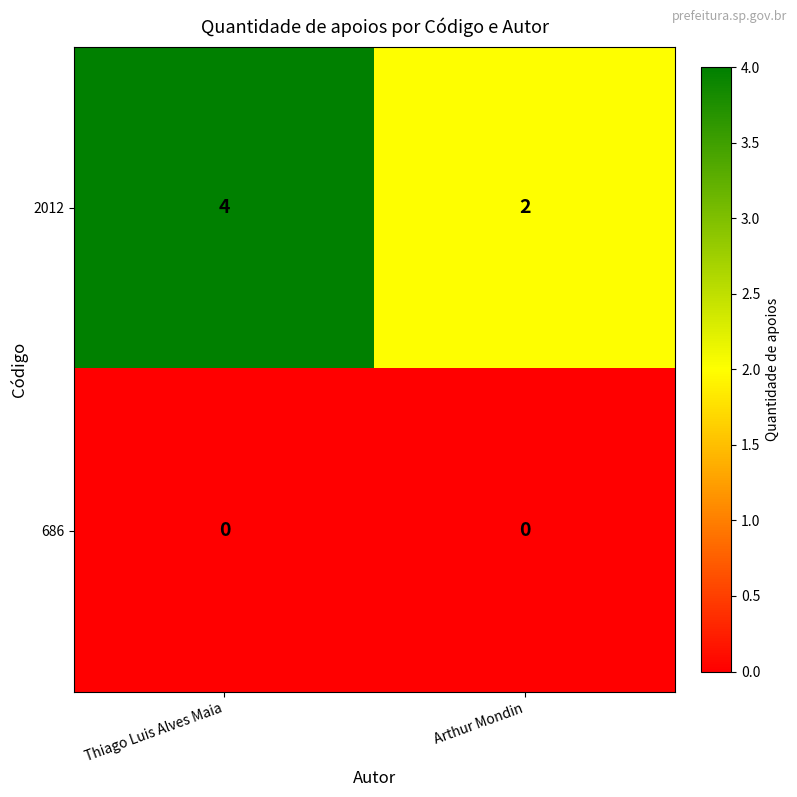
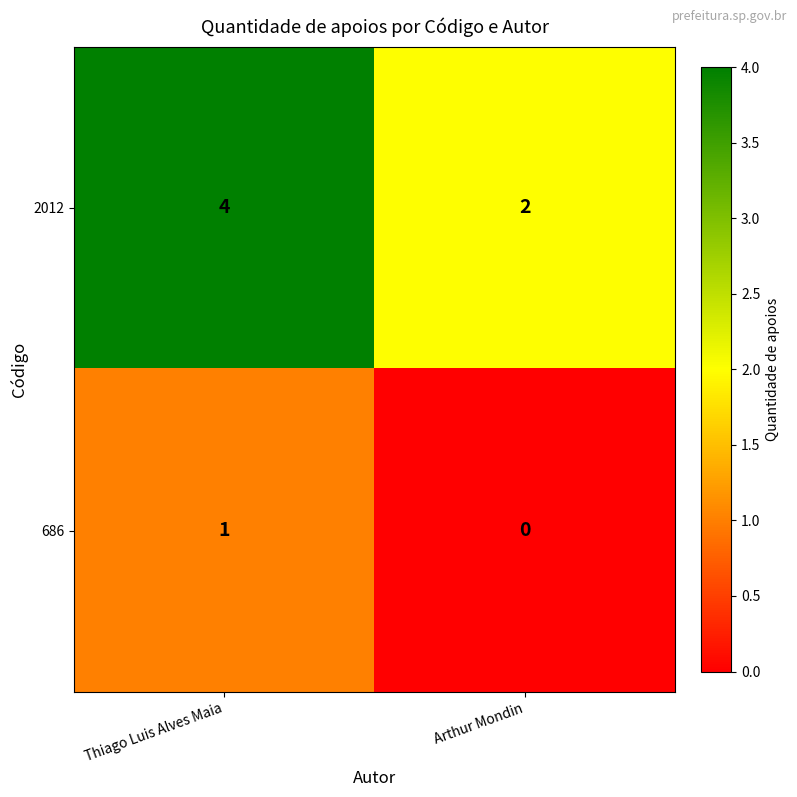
686, Thiago Luis Alves Maia: 0 -> 1
